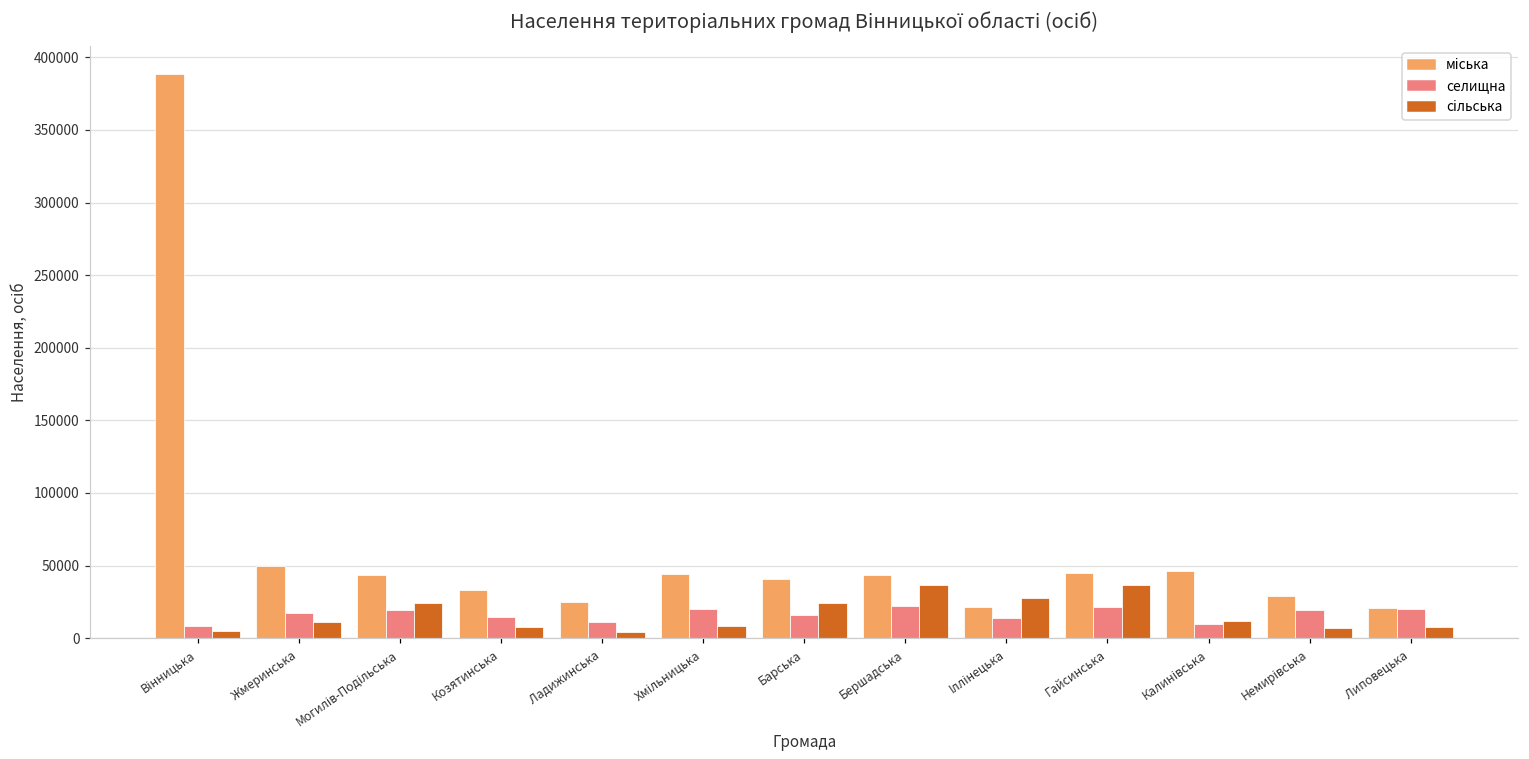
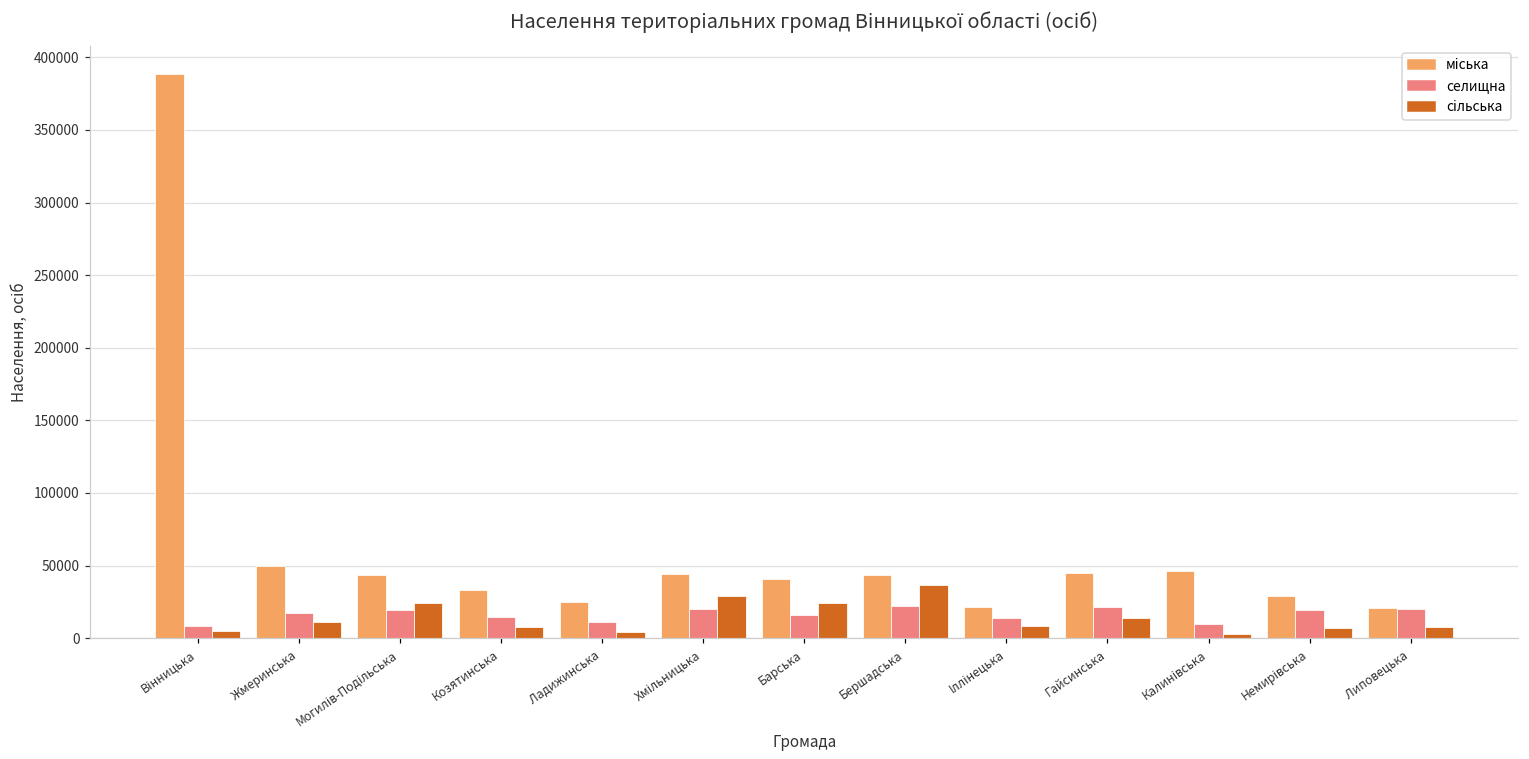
сільська, Хмільницька: 8000 -> 29000
сільська, Іллінецька: 28000 -> 9000
сільська, Гайсинська: 37000 -> 14000
сільська, Калинівська: 12000 -> 3000
